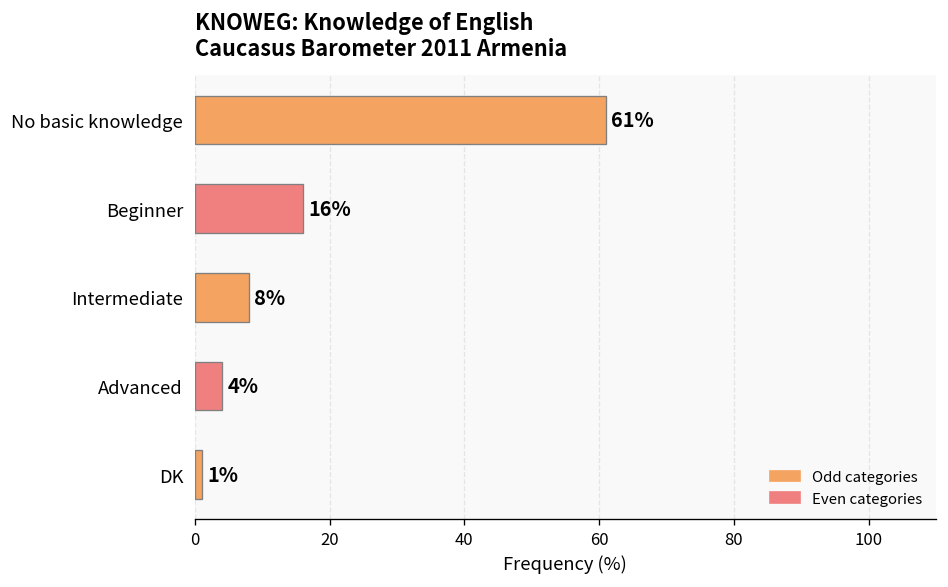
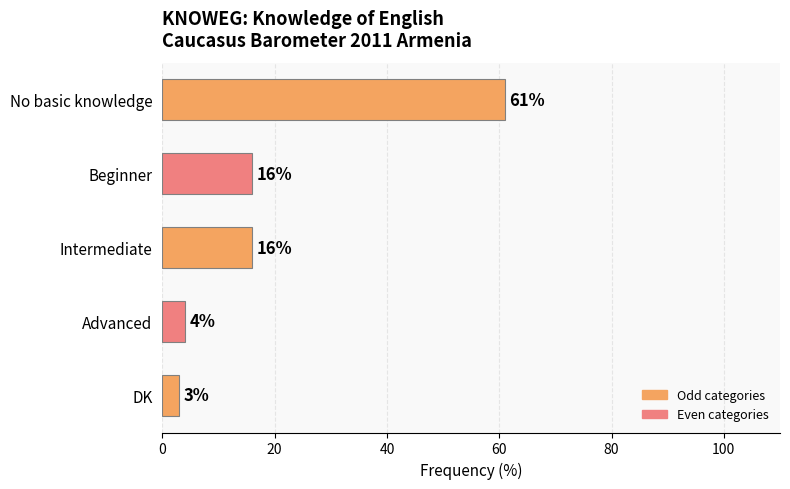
Intermediate: 8% -> 16%
DK: 1% -> 3%
